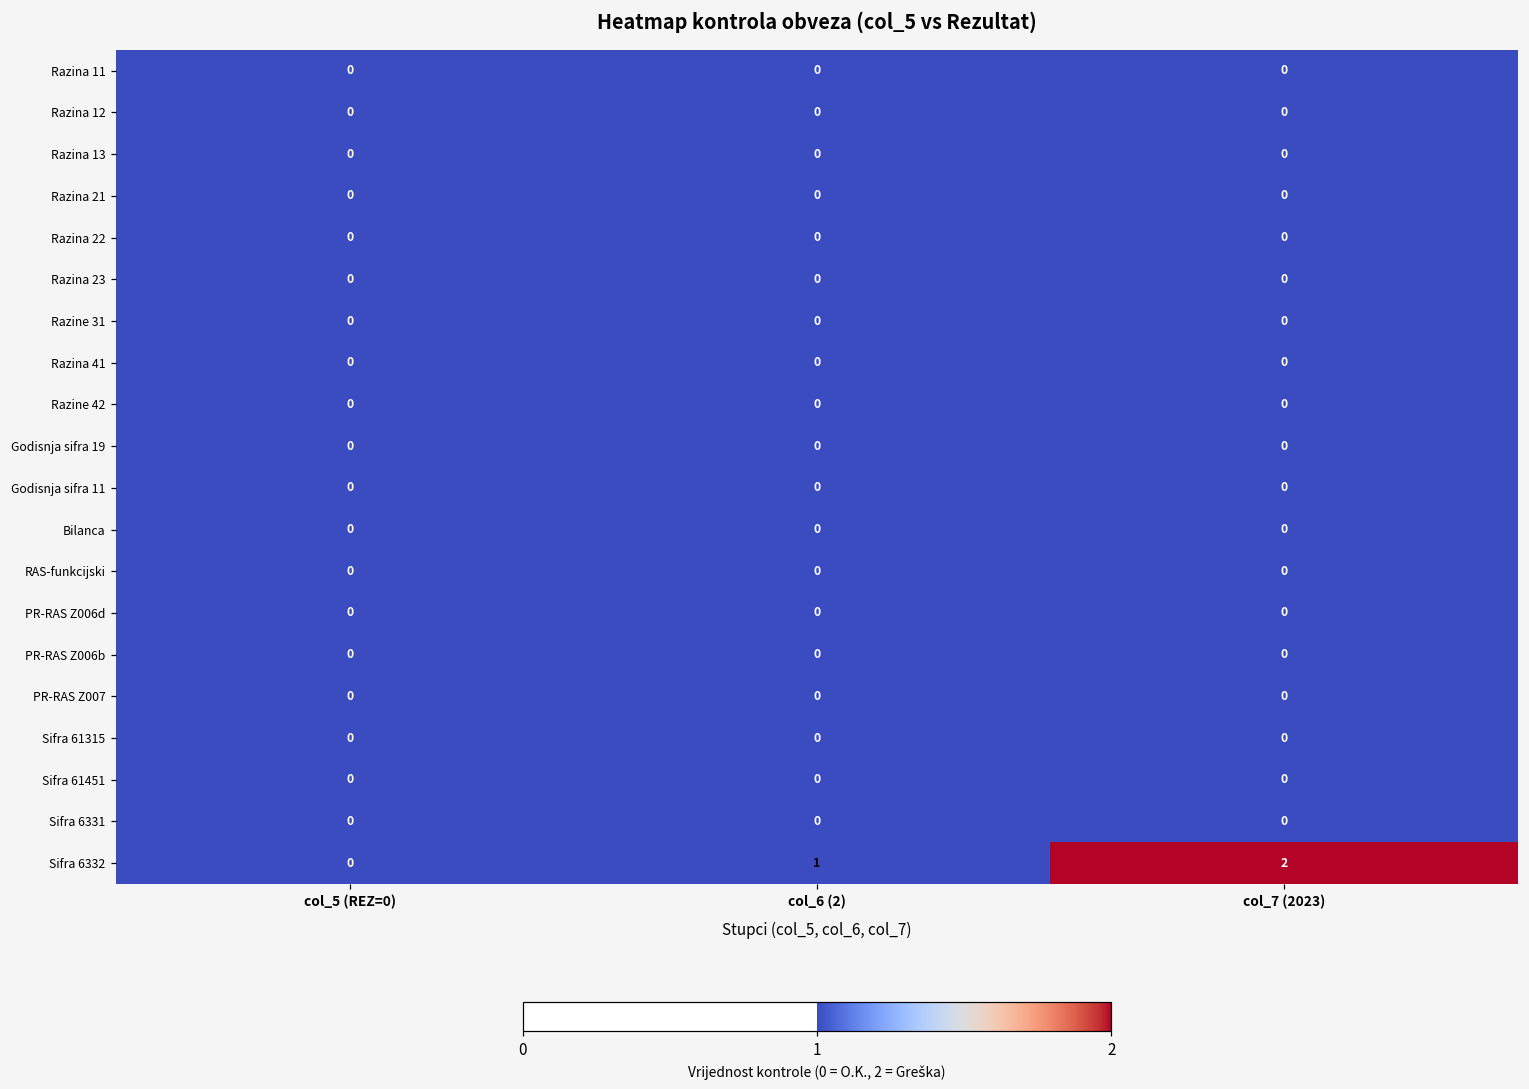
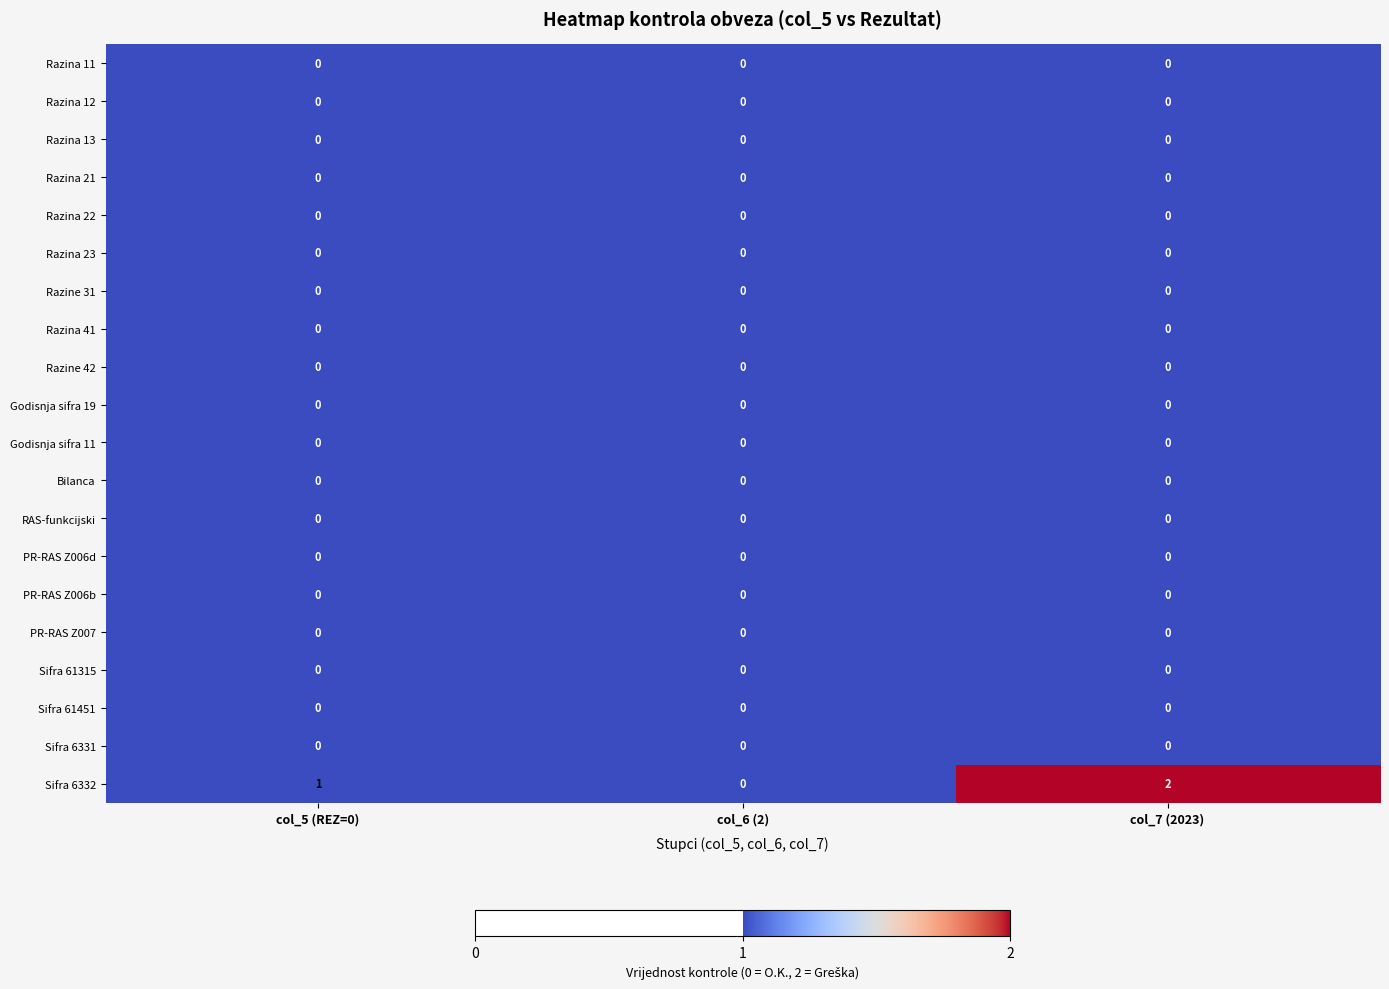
Sifra 6332, col_5 (REZ=0): 0 -> 1
Sifra 6332, col_6 (2): 1 -> 0
